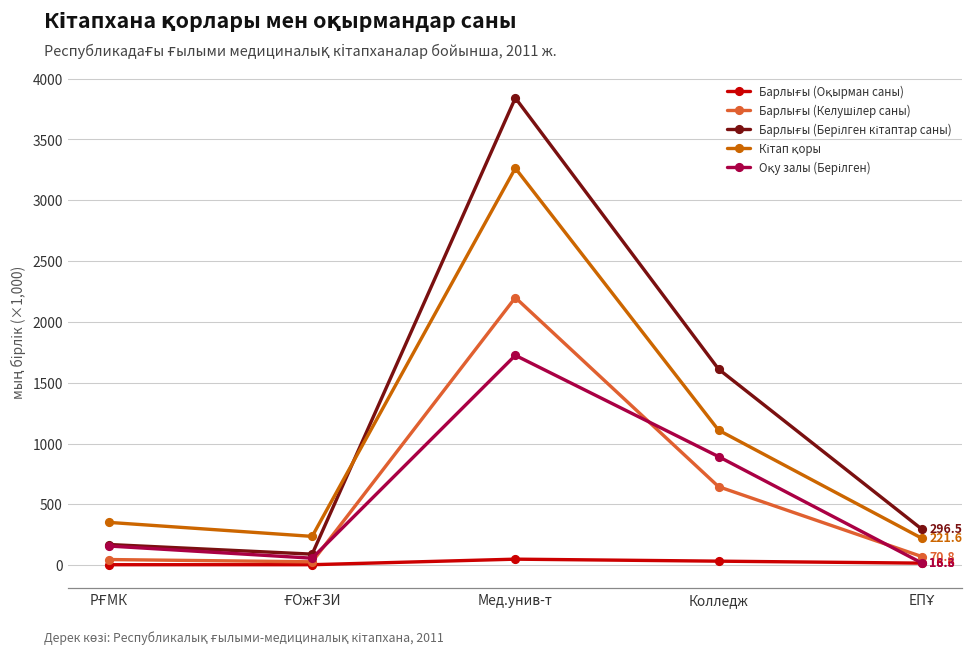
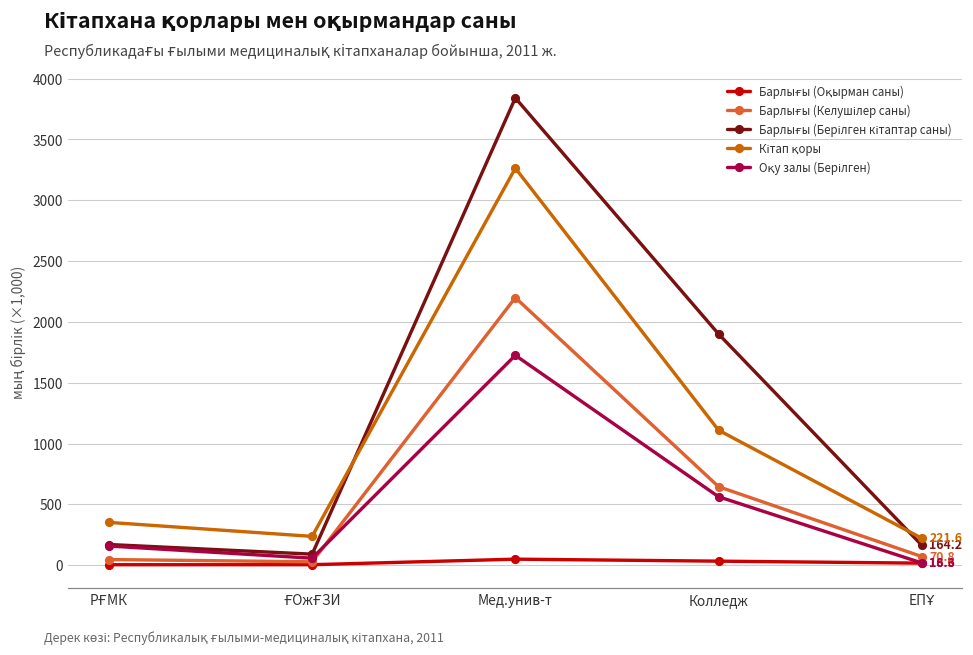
Барлығы (Берілген кітаптар саны), Колледж: 1610 -> 1900
Оқу залы (Берілген), Колледж: 890 -> 560
Барлығы (Берілген кітаптар саны), ЕПҰ: 296.5 -> 164.2
